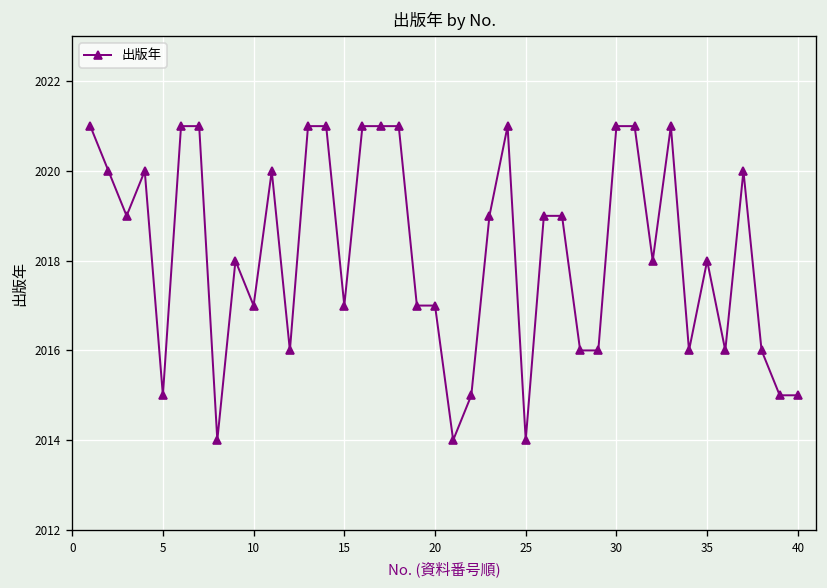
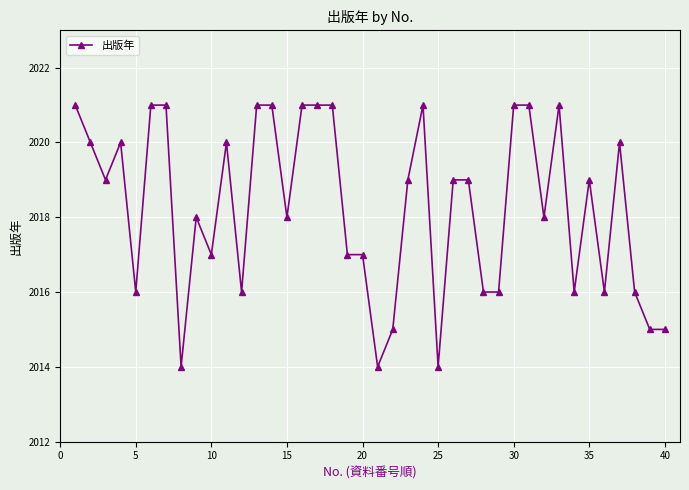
5: 2015 -> 2016
15: 2017 -> 2018
35: 2018 -> 2019
